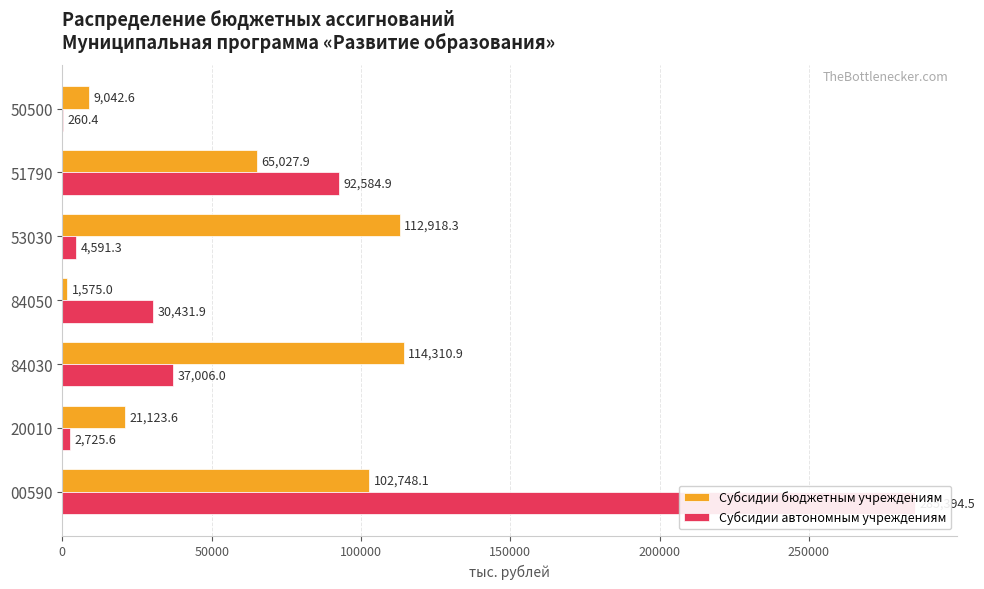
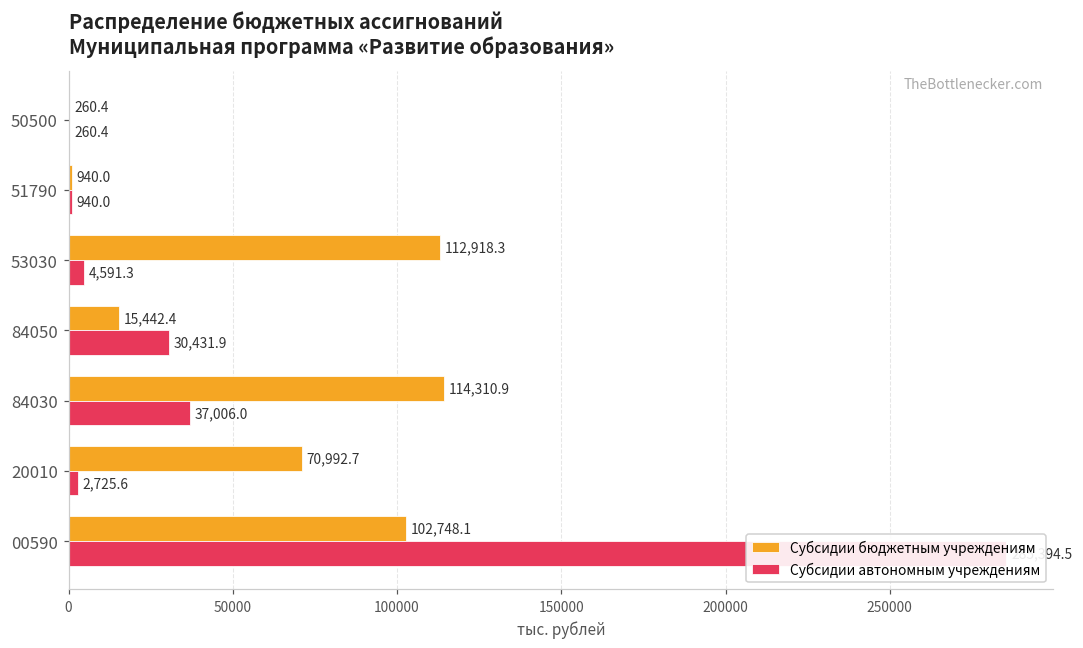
Субсидии бюджетным учреждениям, 50500: 9,042.6 -> 260.4
Субсидии бюджетным учреждениям, 51790: 65,027.9 -> 940.0
Субсидии автономным учреждениям, 51790: 92,584.9 -> 940.0
Субсидии бюджетным учреждениям, 84050: 1,575.0 -> 15,442.4
Субсидии бюджетным учреждениям, 20010: 21,123.6 -> 70,992.7
